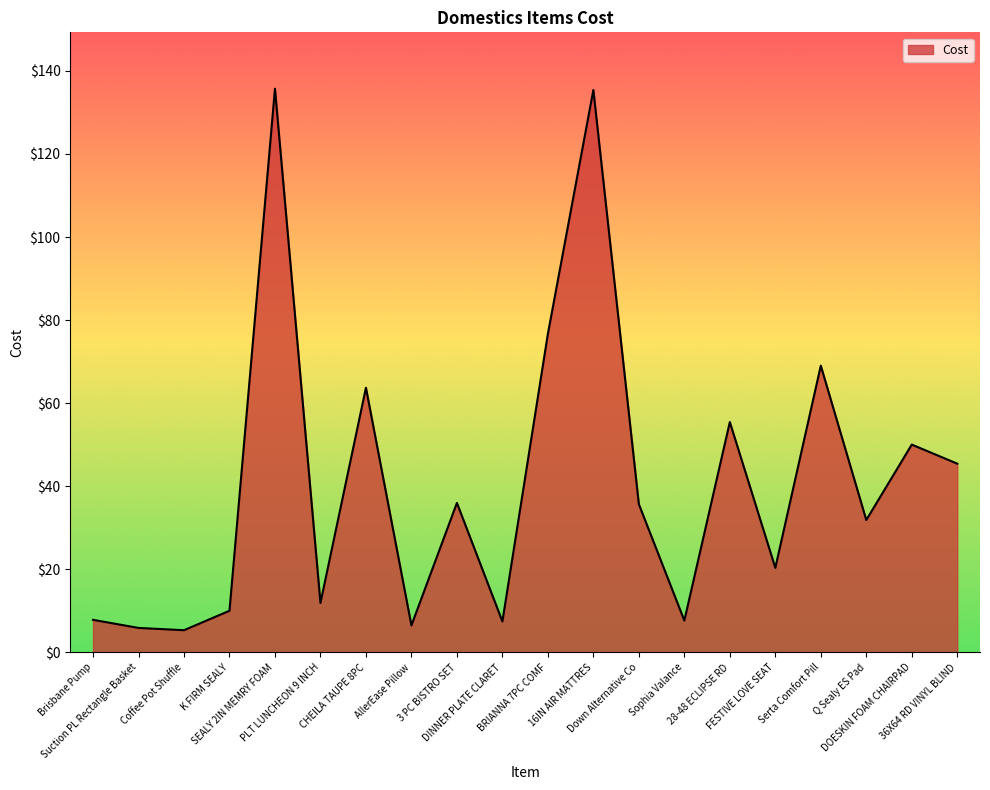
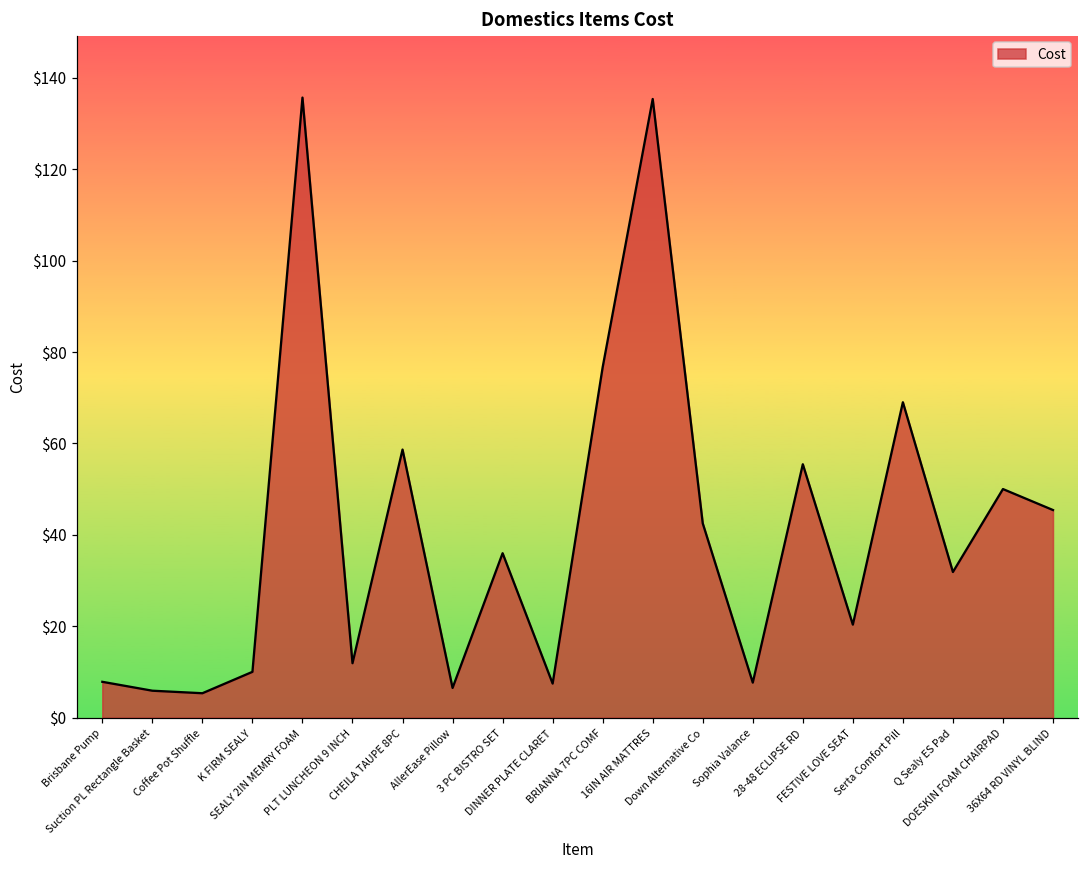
CHEILA TAUPE 8PC: $64 -> $59
Down Alternative Co: $36 -> $43
